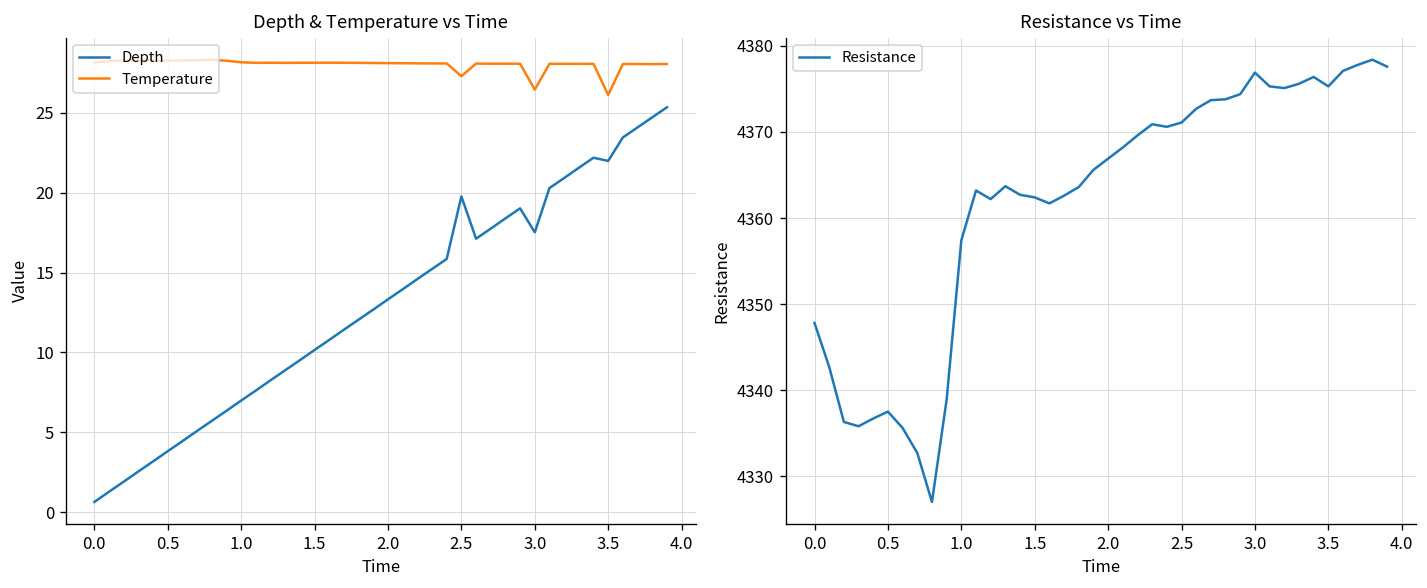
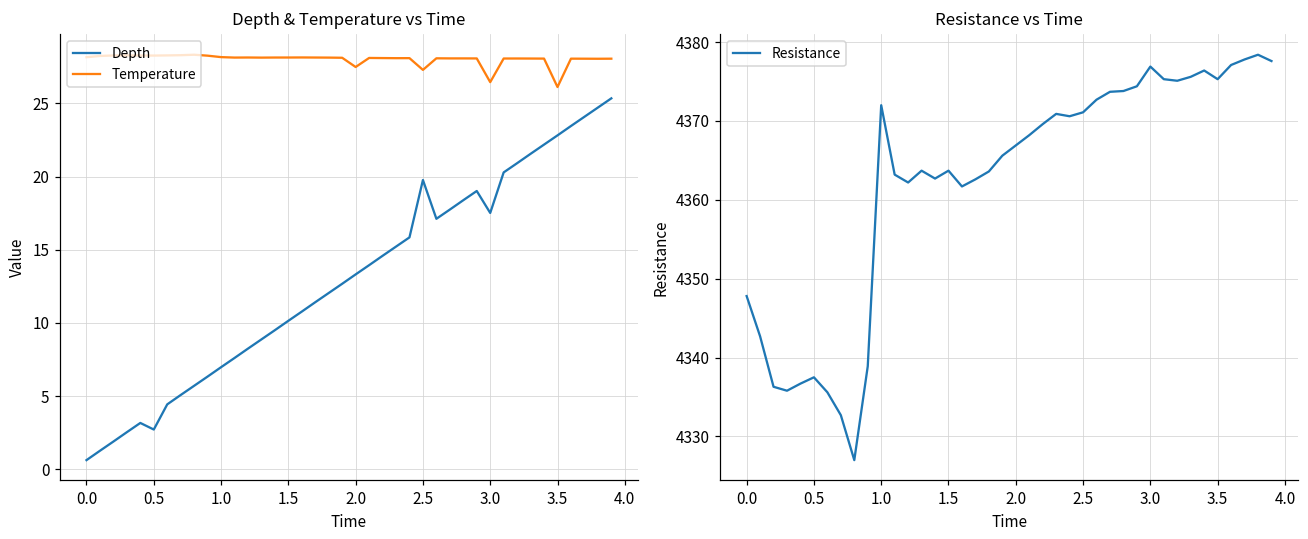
Depth & Temperature vs Time, Depth, 0.5: 3.8 -> 2.7
Depth & Temperature vs Time, Temperature, 2.0: 28.1 -> 27.5
Depth & Temperature vs Time, Depth, 3.5: 22.0 -> 22.8
Resistance vs Time, 1.0: 4357 -> 4372
Resistance vs Time, 1.5: 4362 -> 4364
